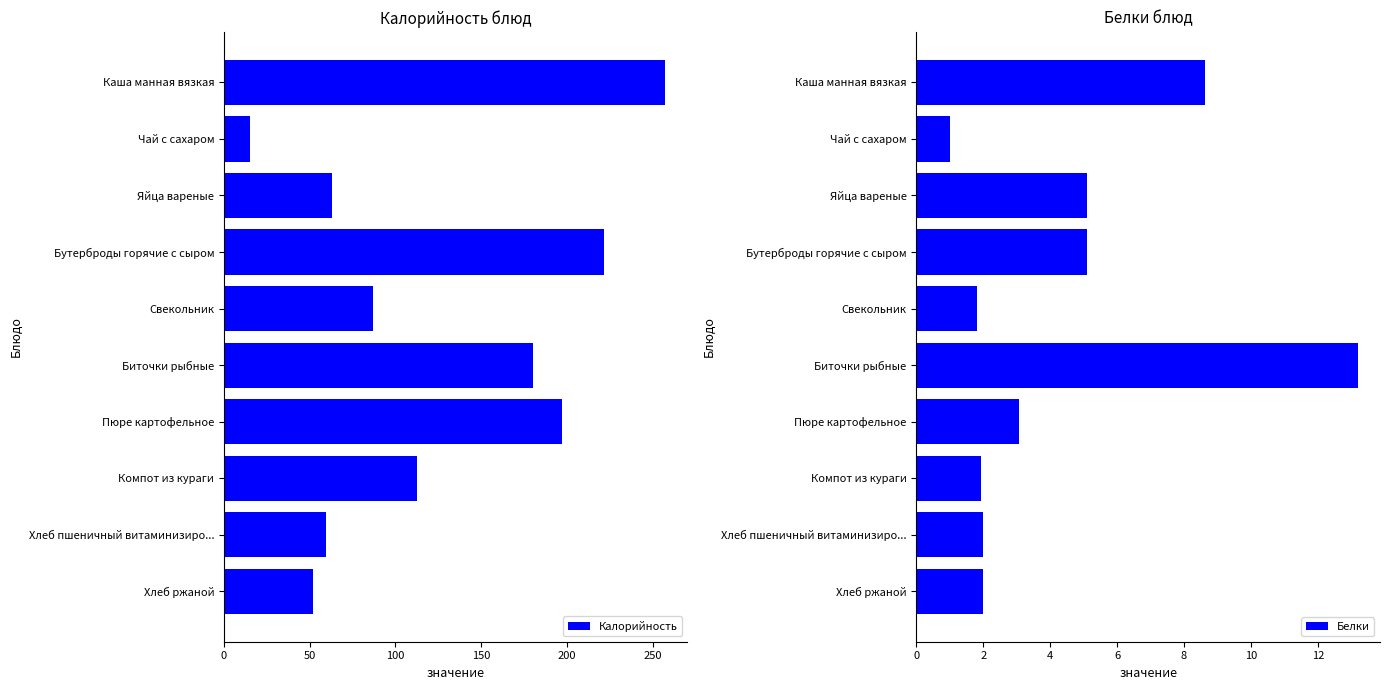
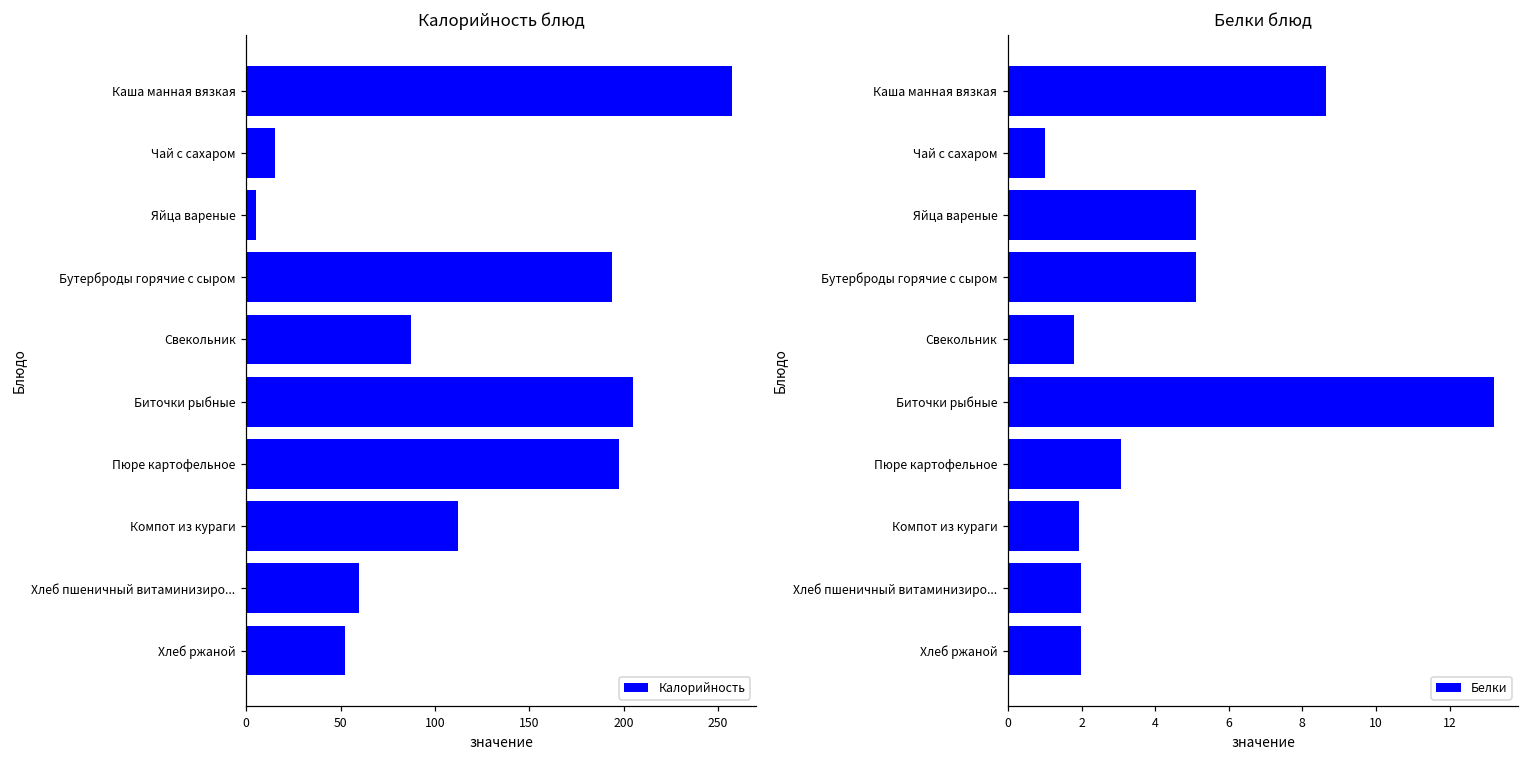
Калорийность блюд, Яйца вареные: 63 -> 5
Калорийность блюд, Бутерброды горячие с сыром: 221 -> 194
Калорийность блюд, Биточки рыбные: 180 -> 205
